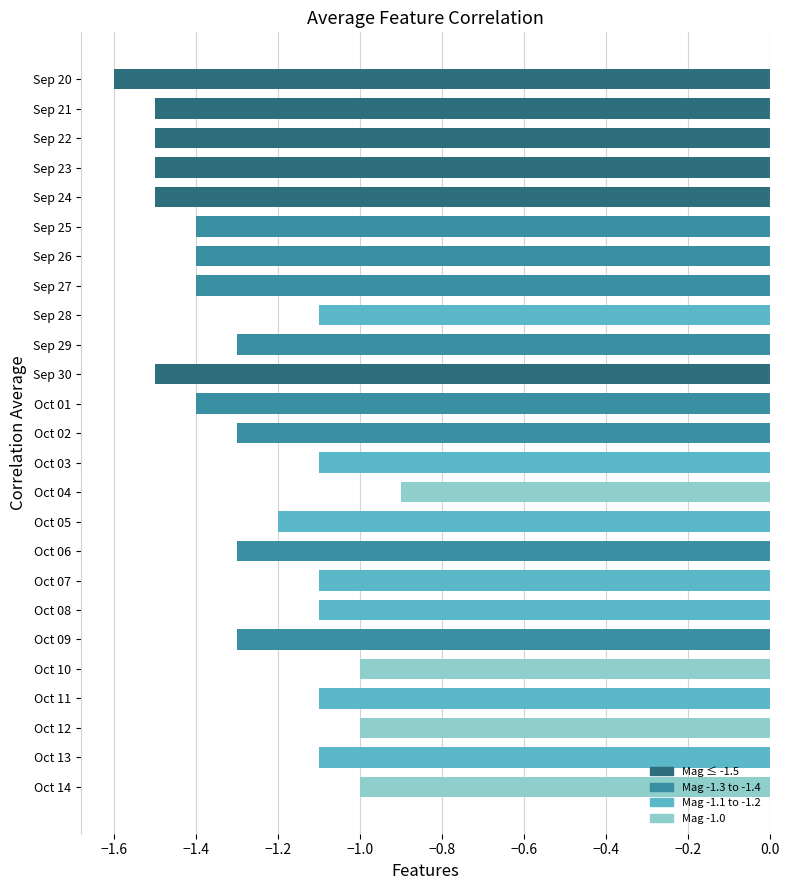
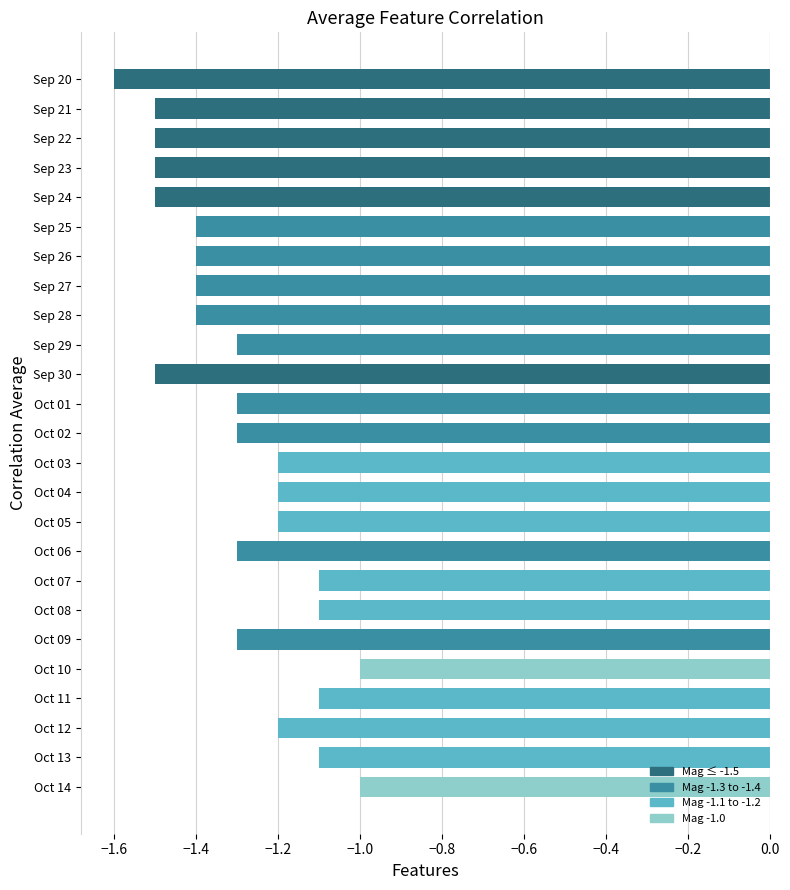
Sep 28: -1.1 -> -1.4
Oct 01: -1.4 -> -1.3
Oct 03: -1.1 -> -1.2
Oct 04: -0.9 -> -1.2
Oct 12: -1.0 -> -1.2
